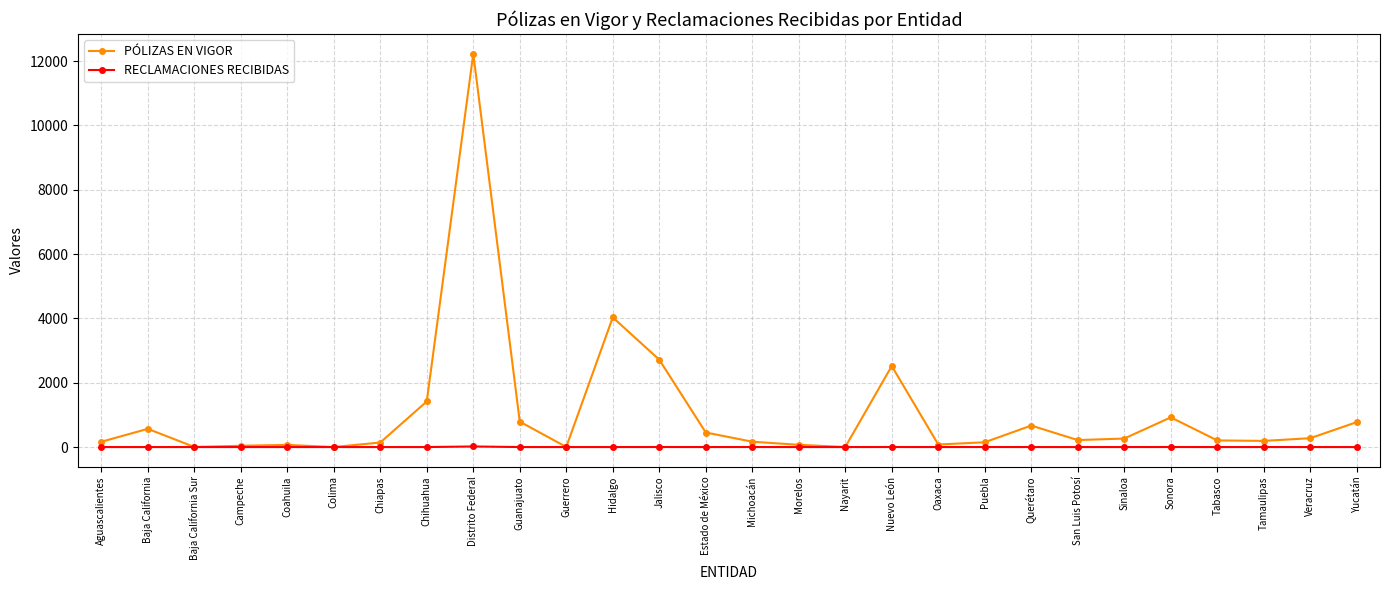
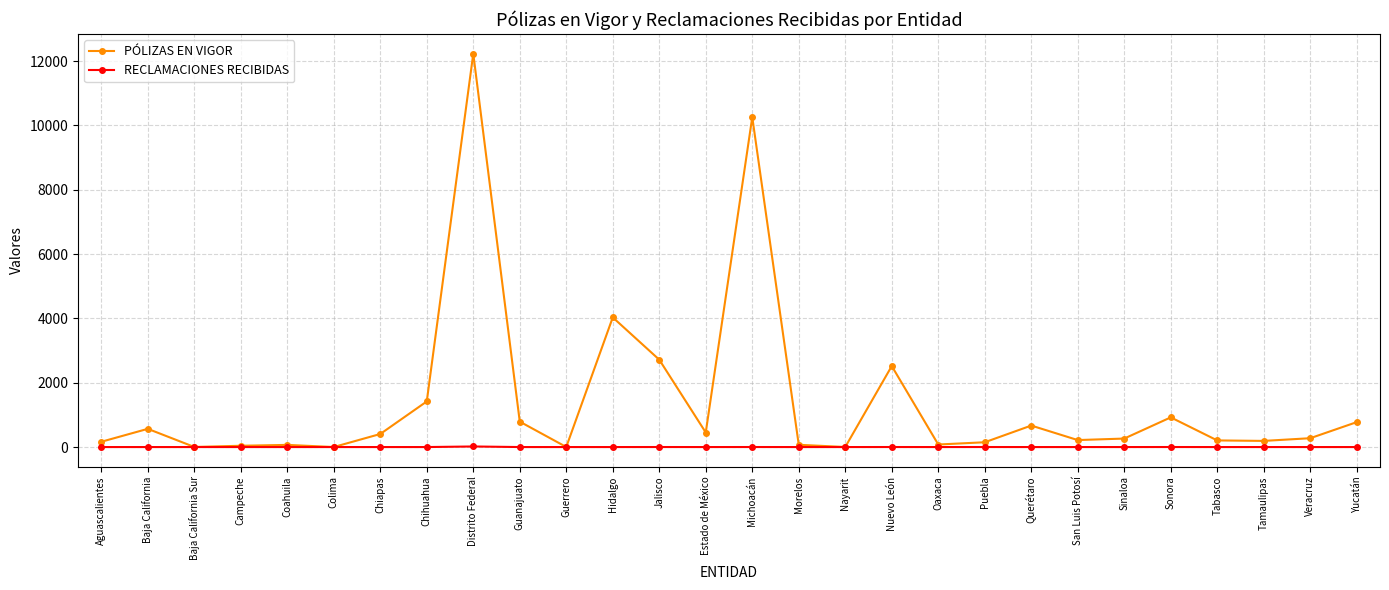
PÓLIZAS EN VIGOR, Chiapas: 100 -> 400
PÓLIZAS EN VIGOR, Michoacán: 200 -> 10300
